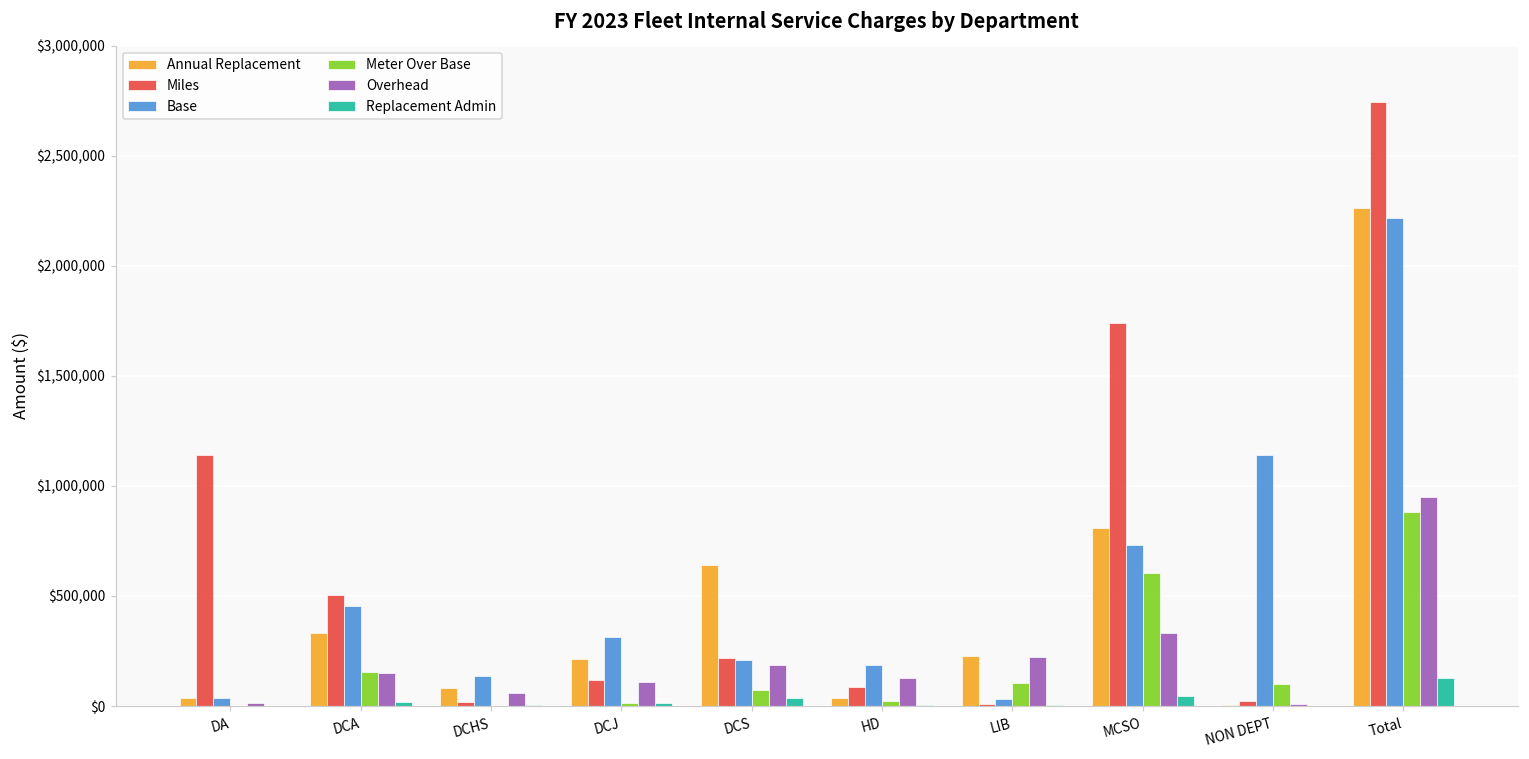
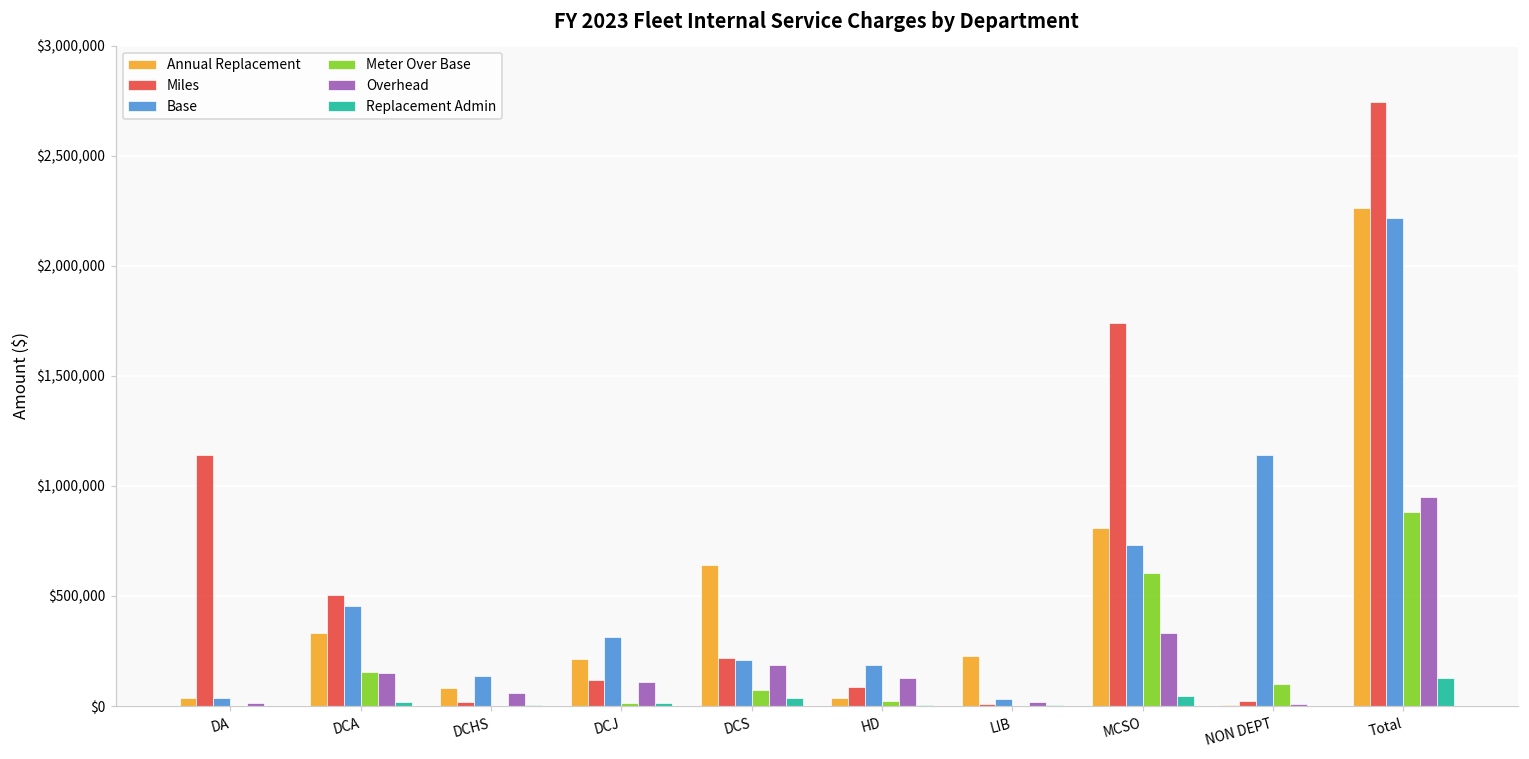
Meter Over Base, LIB: $110,000 -> $0
Overhead, LIB: $220,000 -> $20,000
